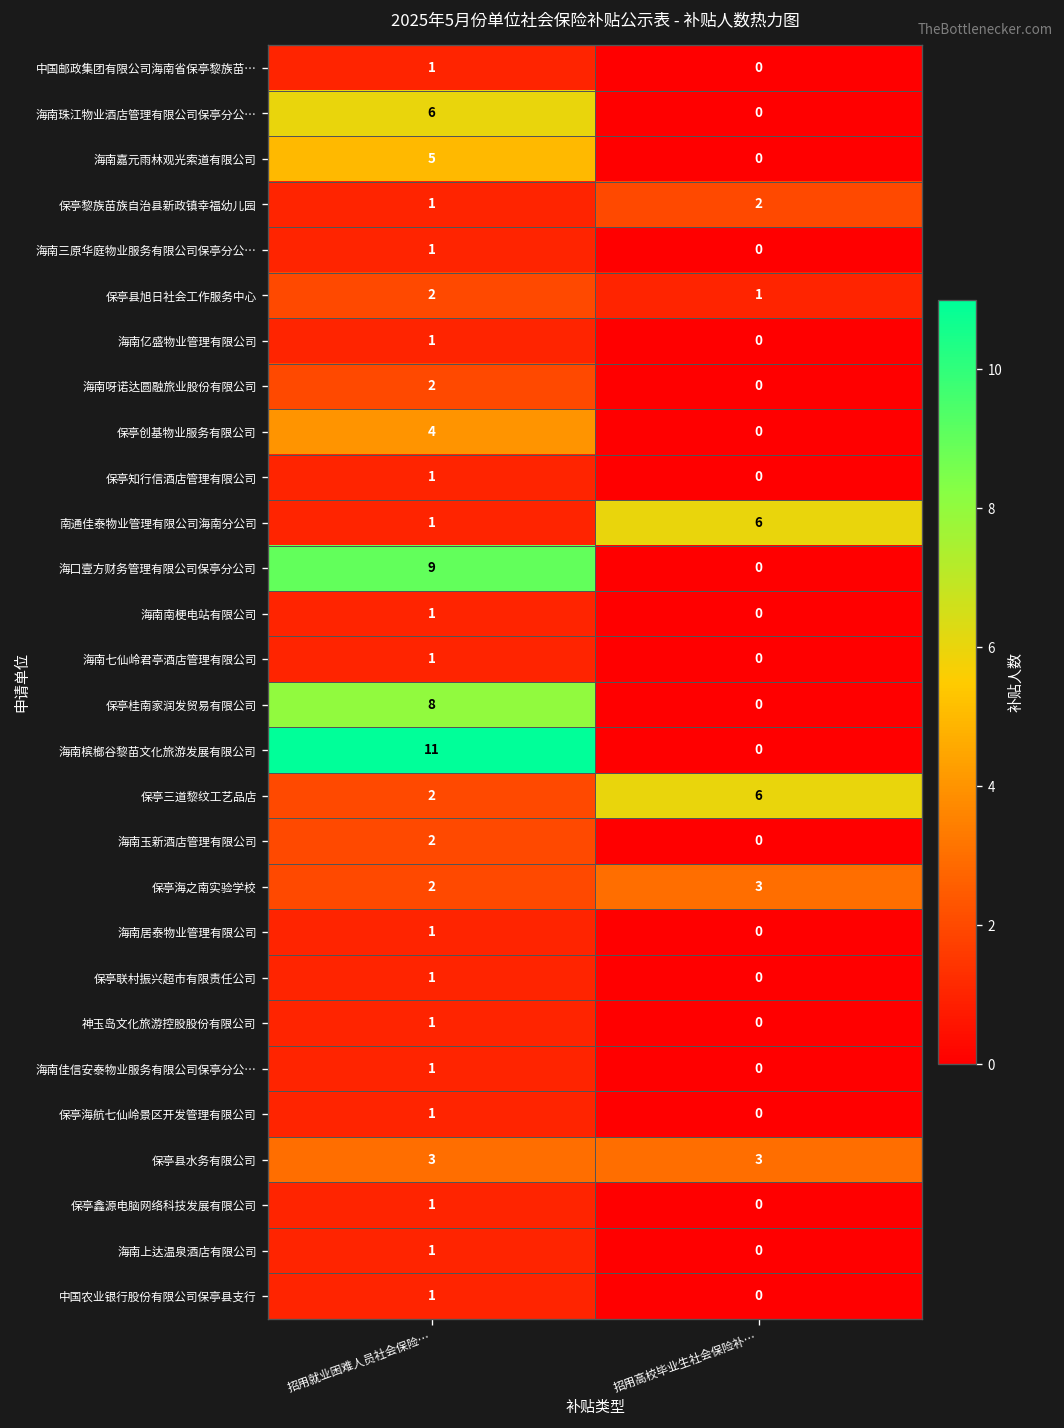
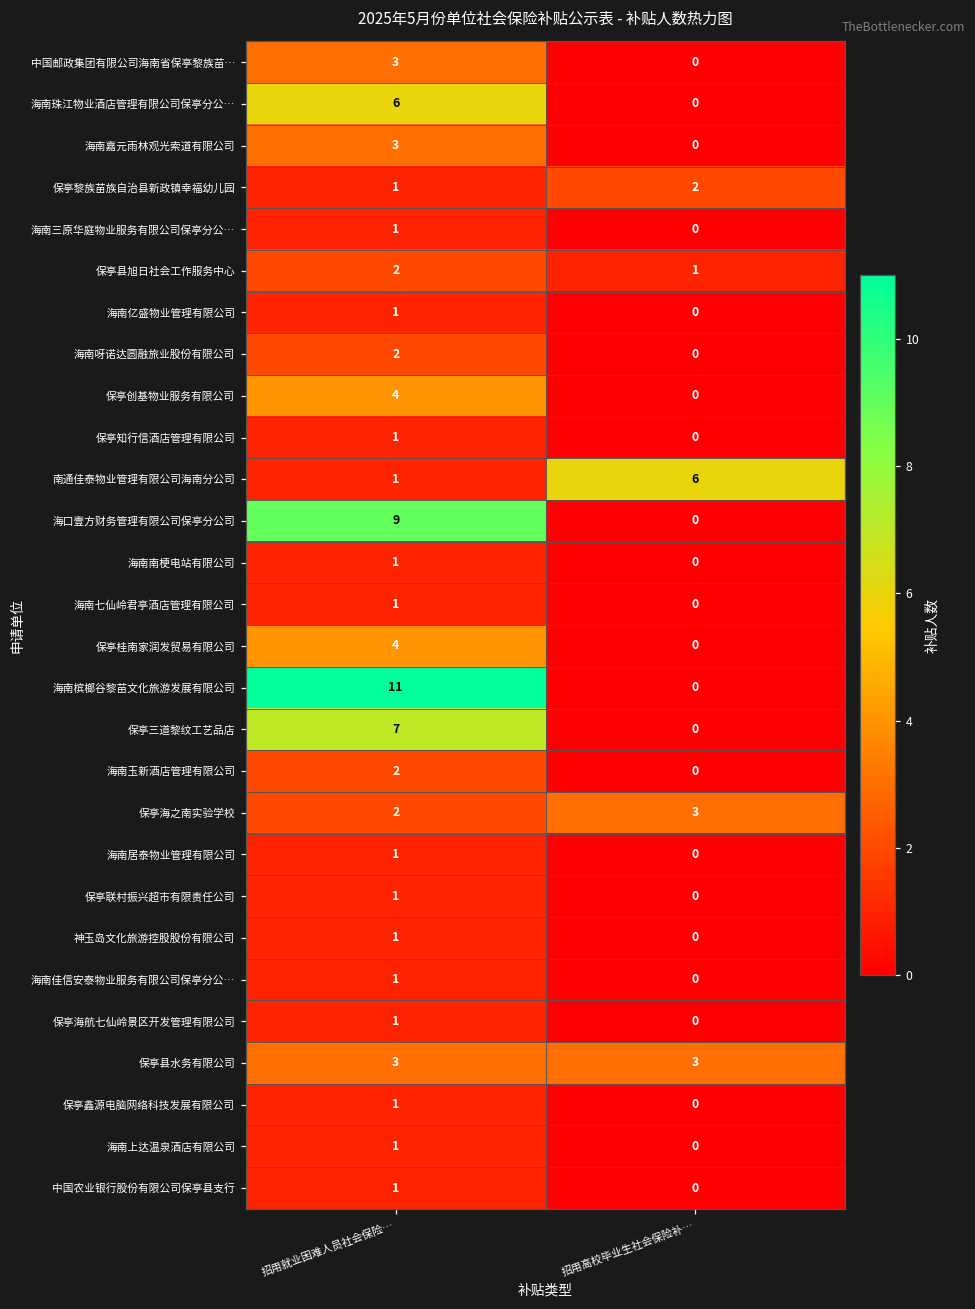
中国邮政集团有限公司海南省保亭黎族苗…, 招用就业困难人员社会保险…: 1 -> 3
海南嘉元雨林观光索道有限公司, 招用就业困难人员社会保险…: 5 -> 3
保亭桂南家润发贸易有限公司, 招用就业困难人员社会保险…: 8 -> 4
保亭三道黎纹工艺品店, 招用就业困难人员社会保险…: 2 -> 7
保亭三道黎纹工艺品店, 招用高校毕业生社会保险补…: 6 -> 0
